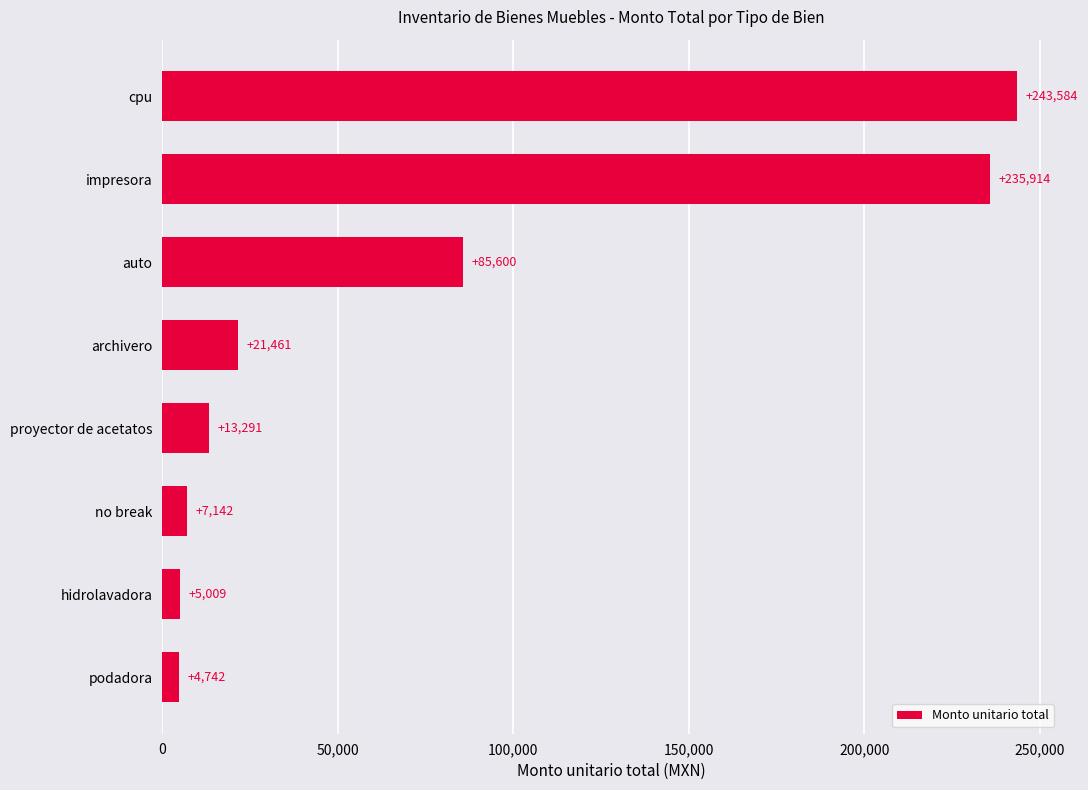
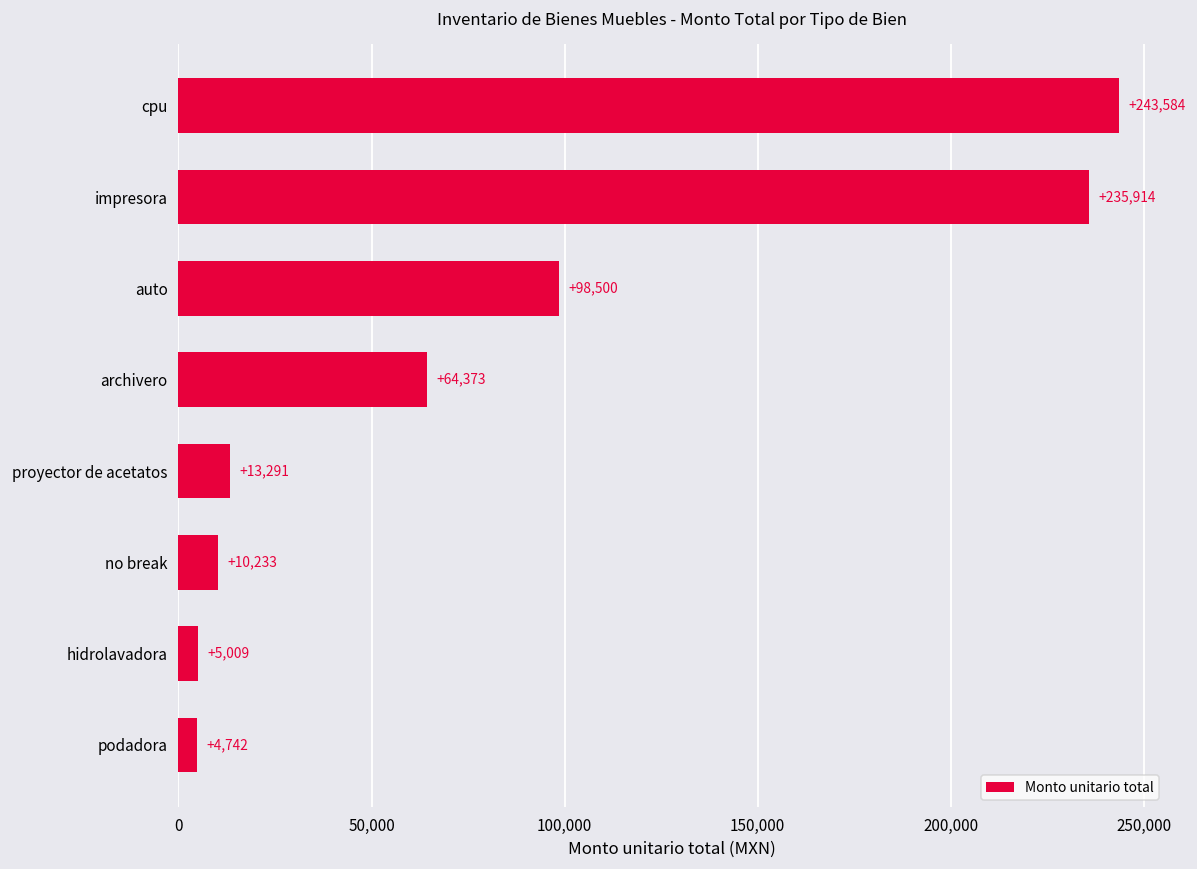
auto: +85,600 -> +98,500
archivero: +21,461 -> +64,373
no break: +7,142 -> +10,233
